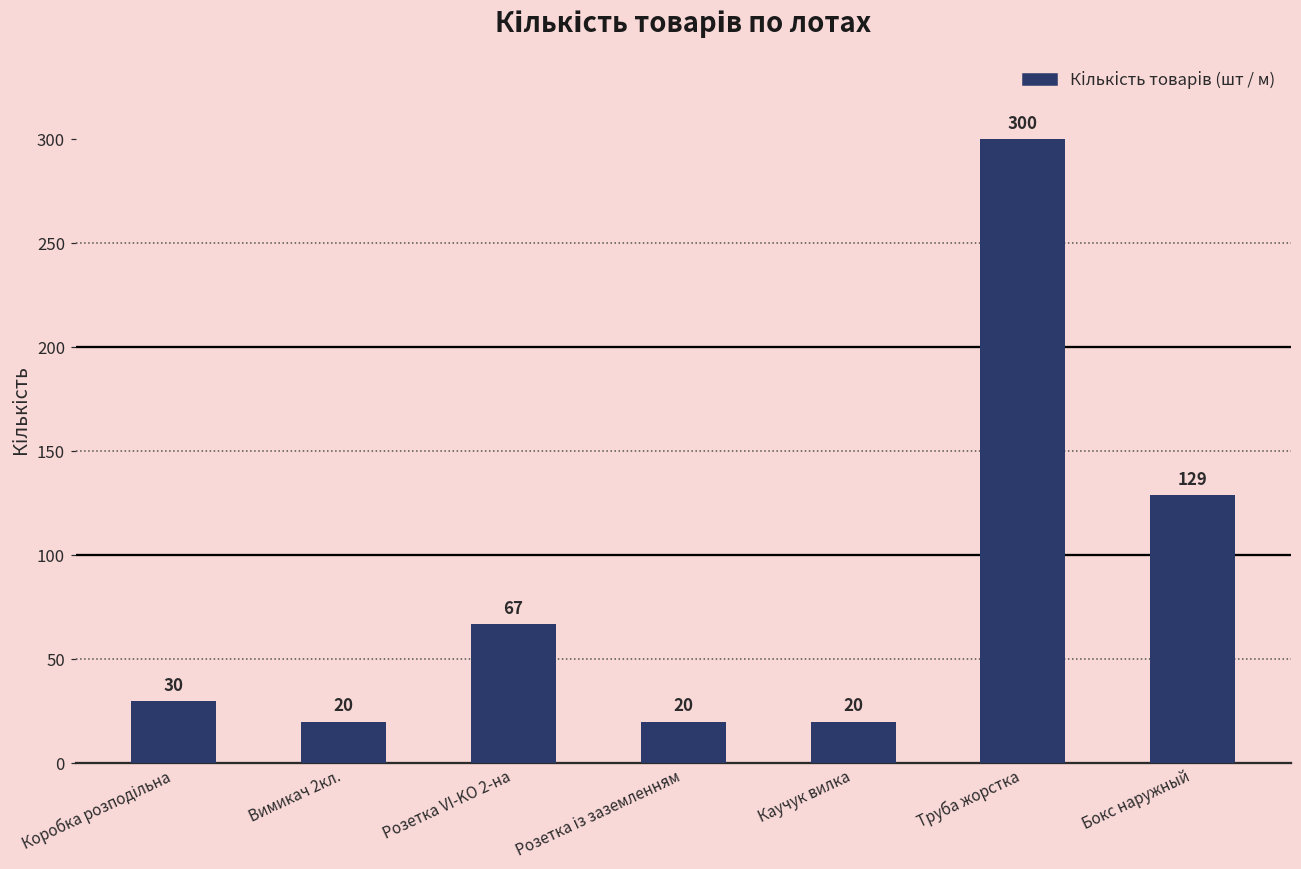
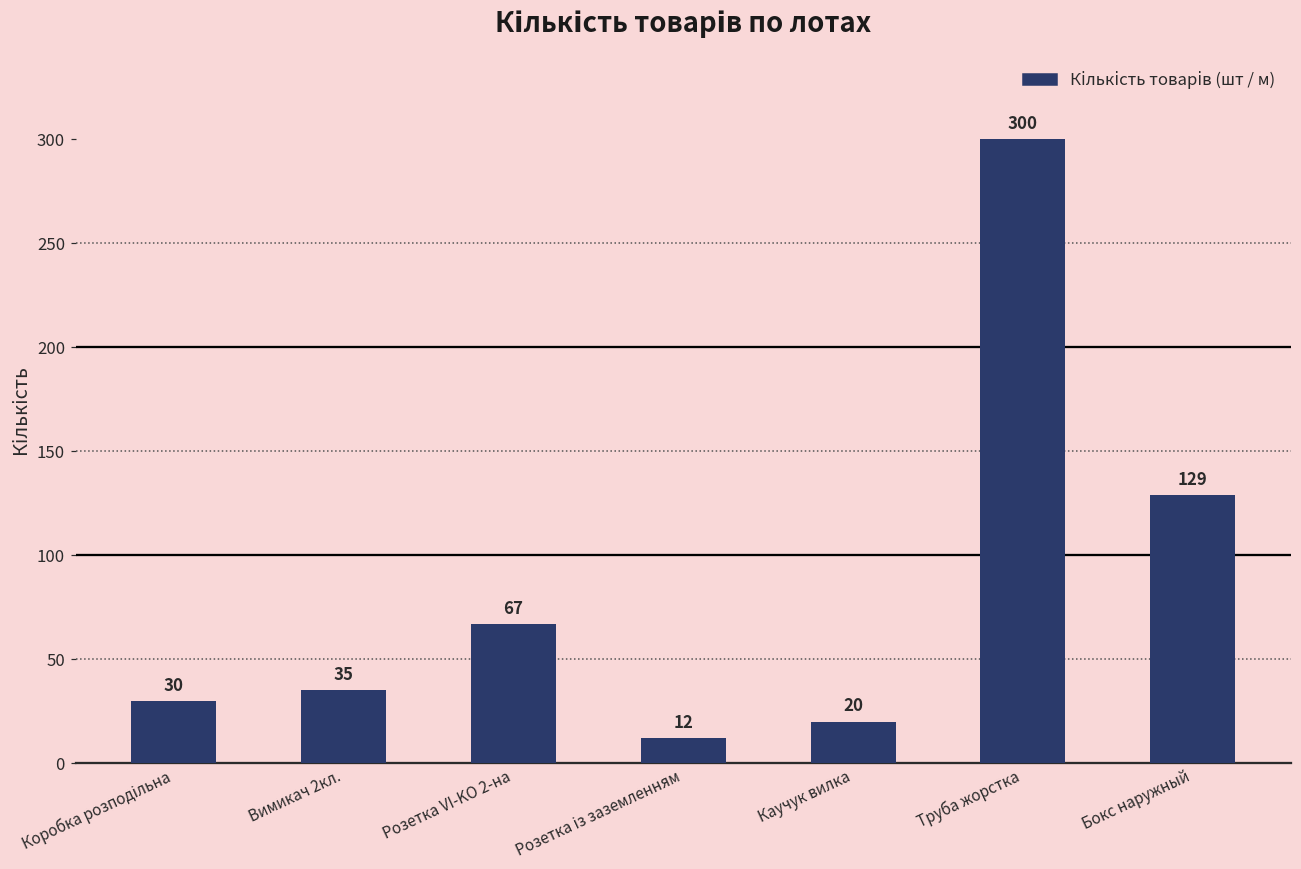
Вимикач 2кл.: 20 -> 35
Розетка із заземленням: 20 -> 12
